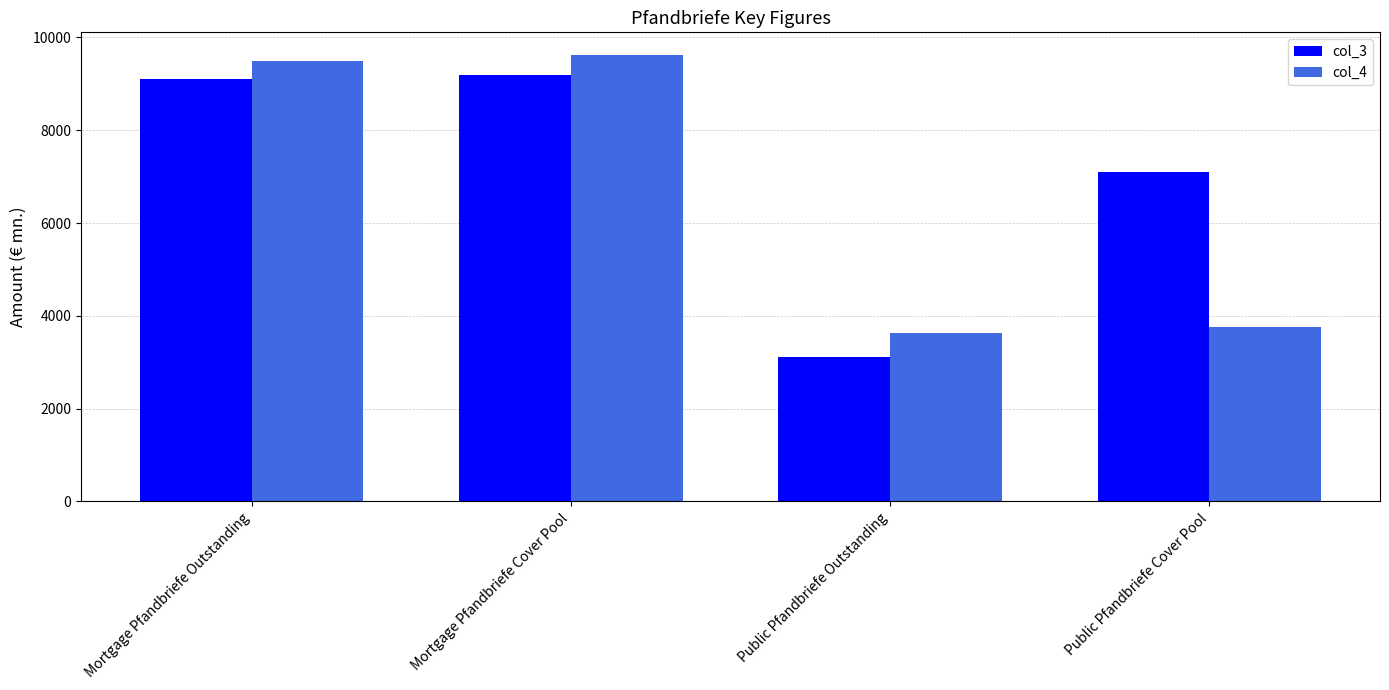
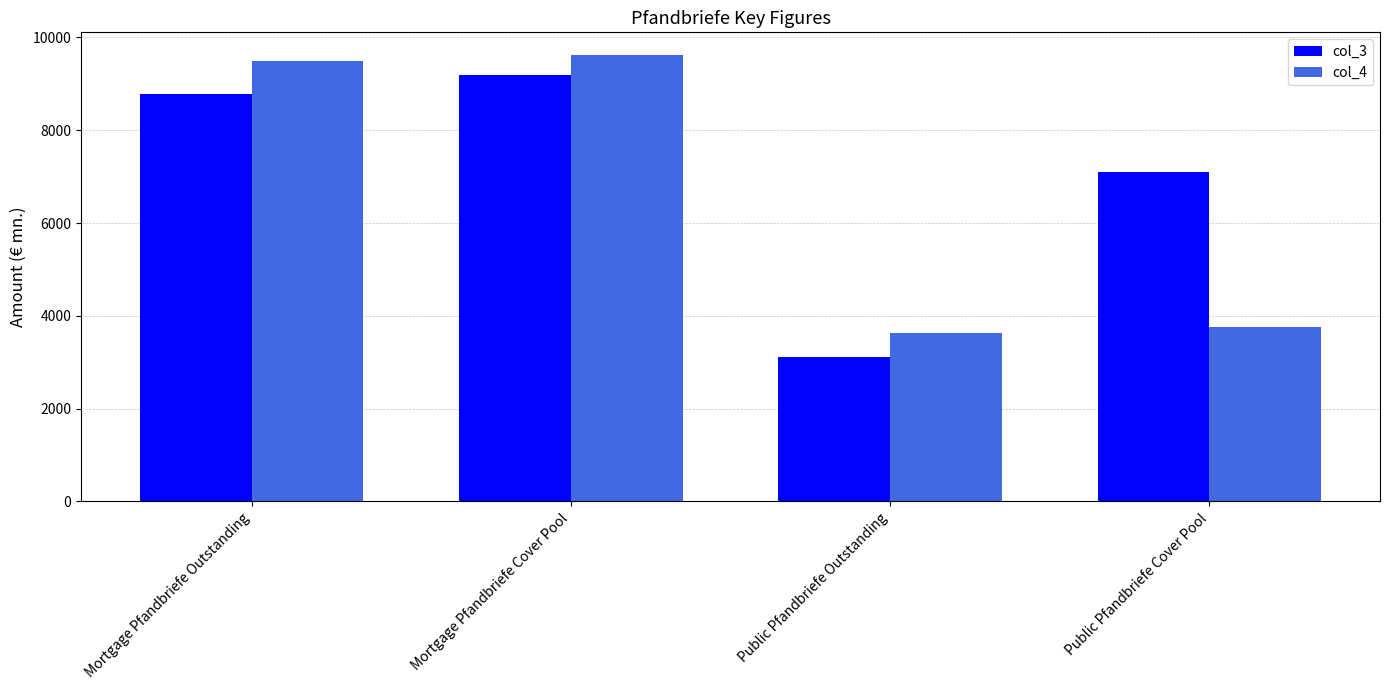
col_3, Mortgage Pfandbriefe Outstanding: 9100 -> 8800
